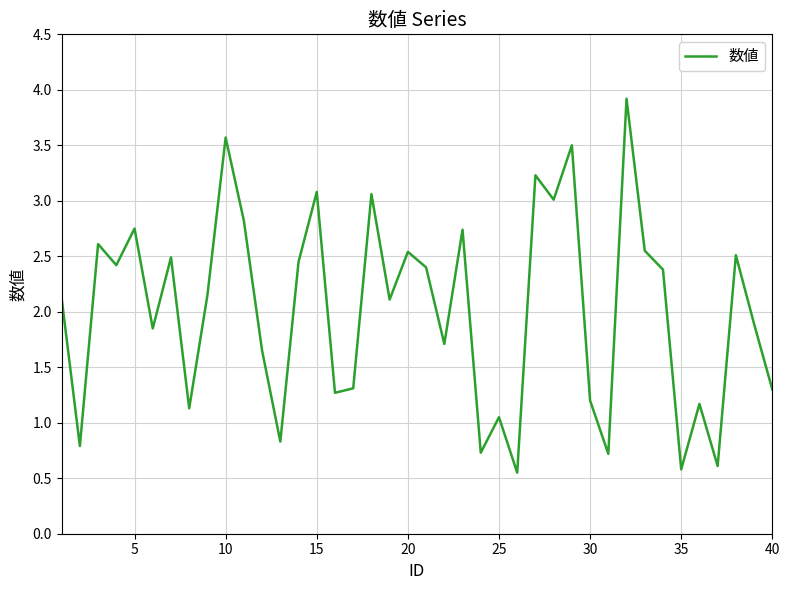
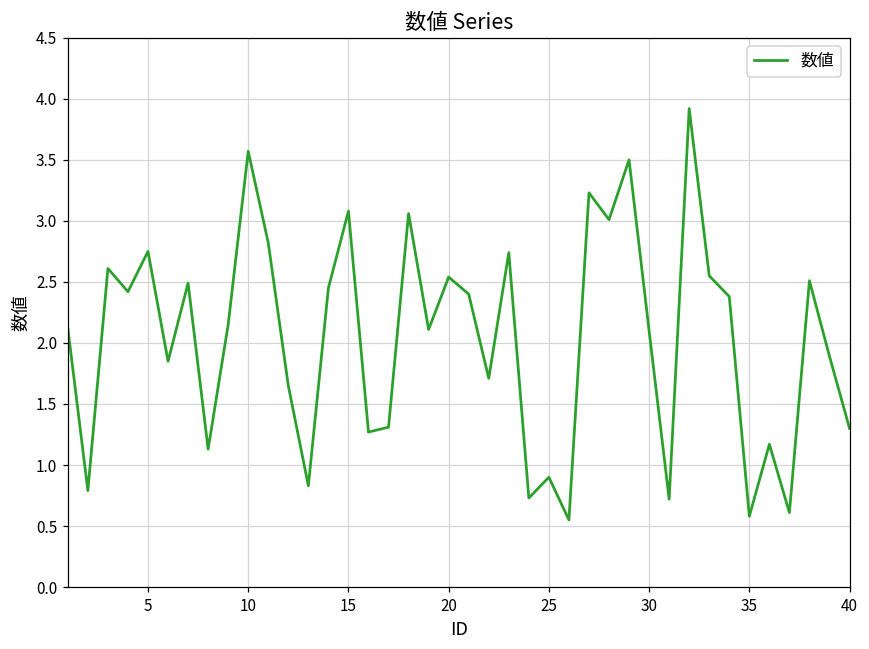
25: 1.05 -> 0.90
30: 1.2 -> 2.1
